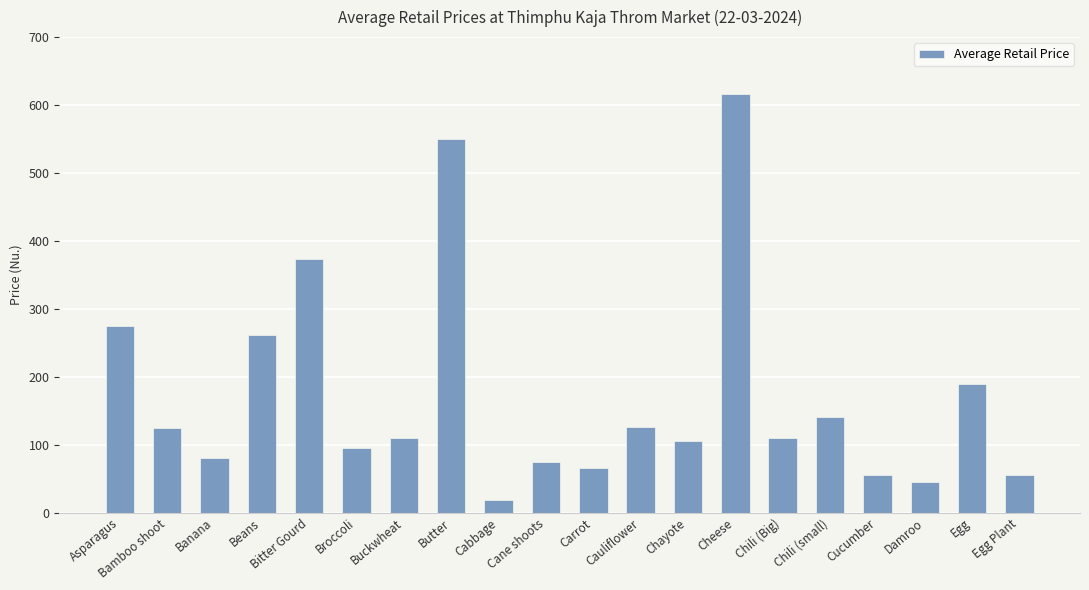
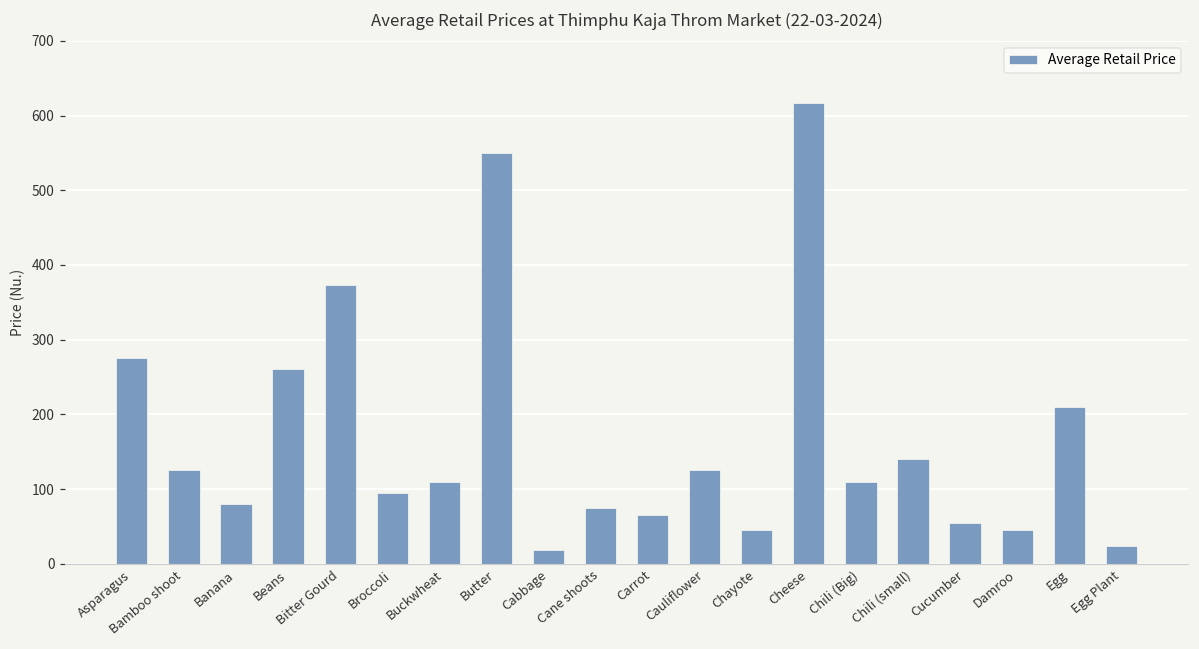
Chayote: 110 -> 50
Egg: 190 -> 210
Egg Plant: 60 -> 20
